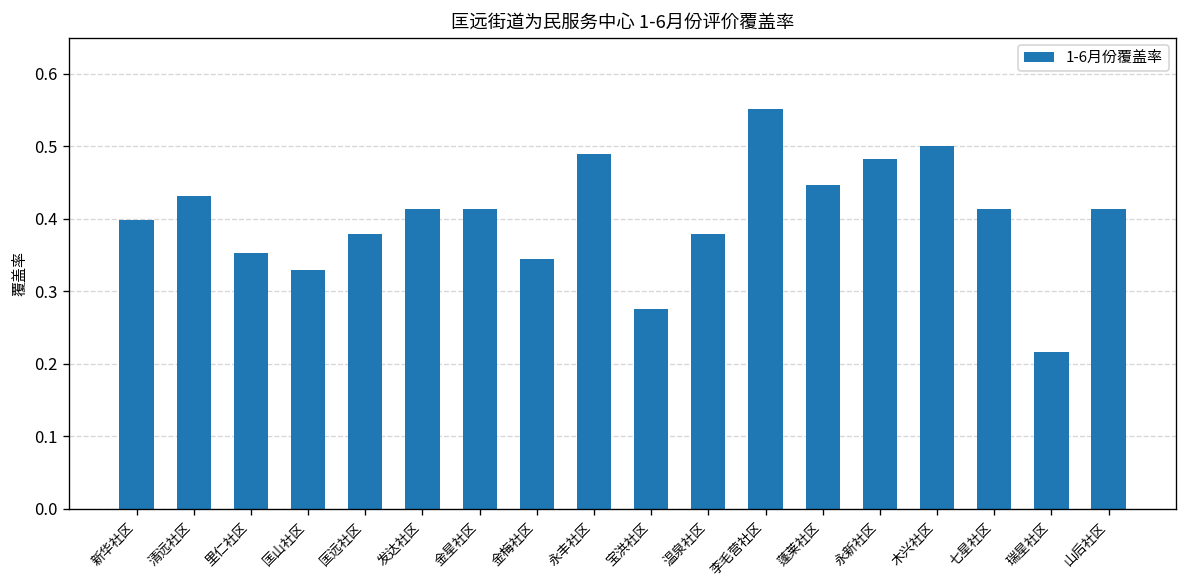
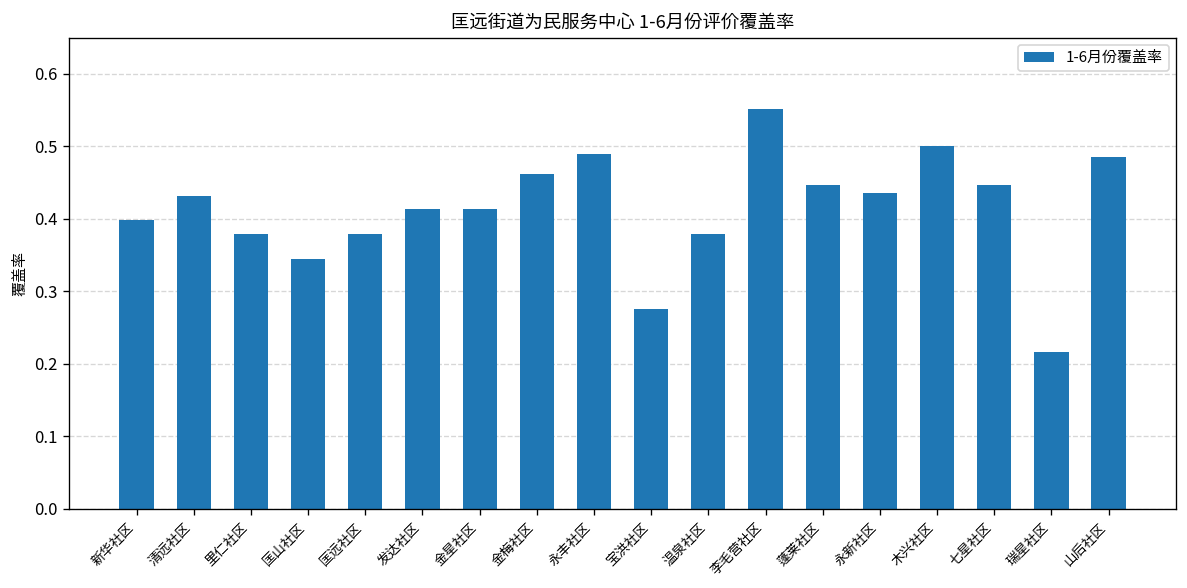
里仁社区: 0.35 -> 0.38
匡山社区: 0.33 -> 0.35
金梅社区: 0.35 -> 0.46
永新社区: 0.48 -> 0.44
七星社区: 0.41 -> 0.45
山后社区: 0.41 -> 0.49
